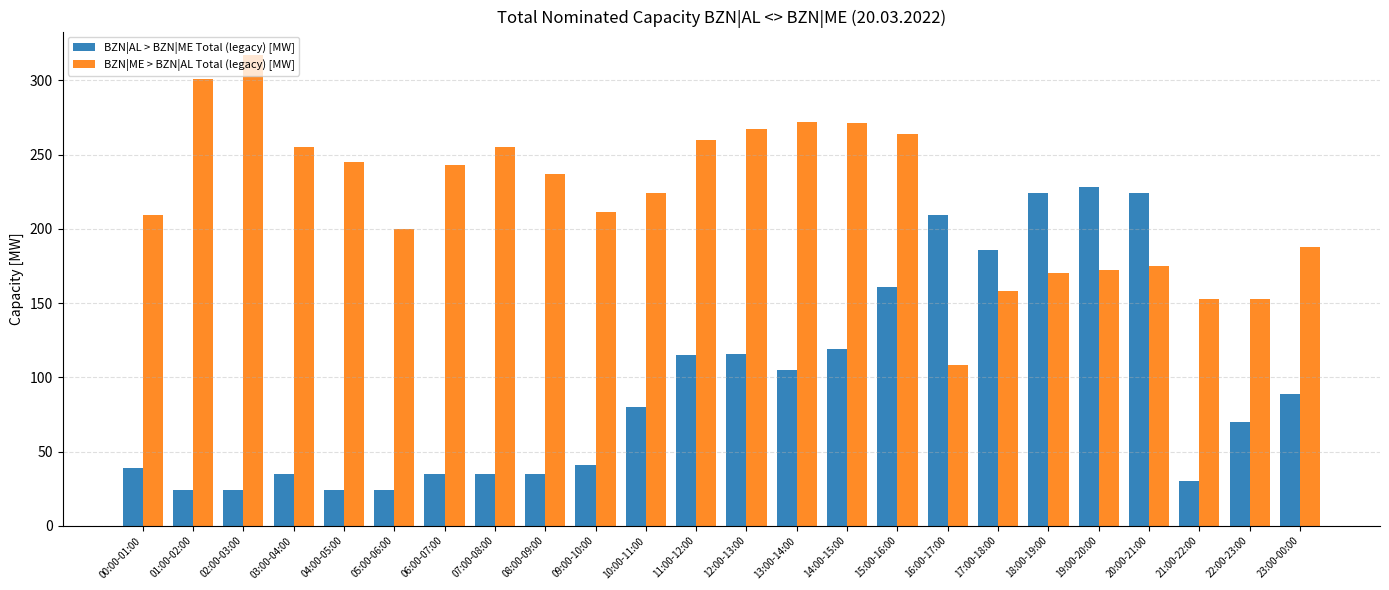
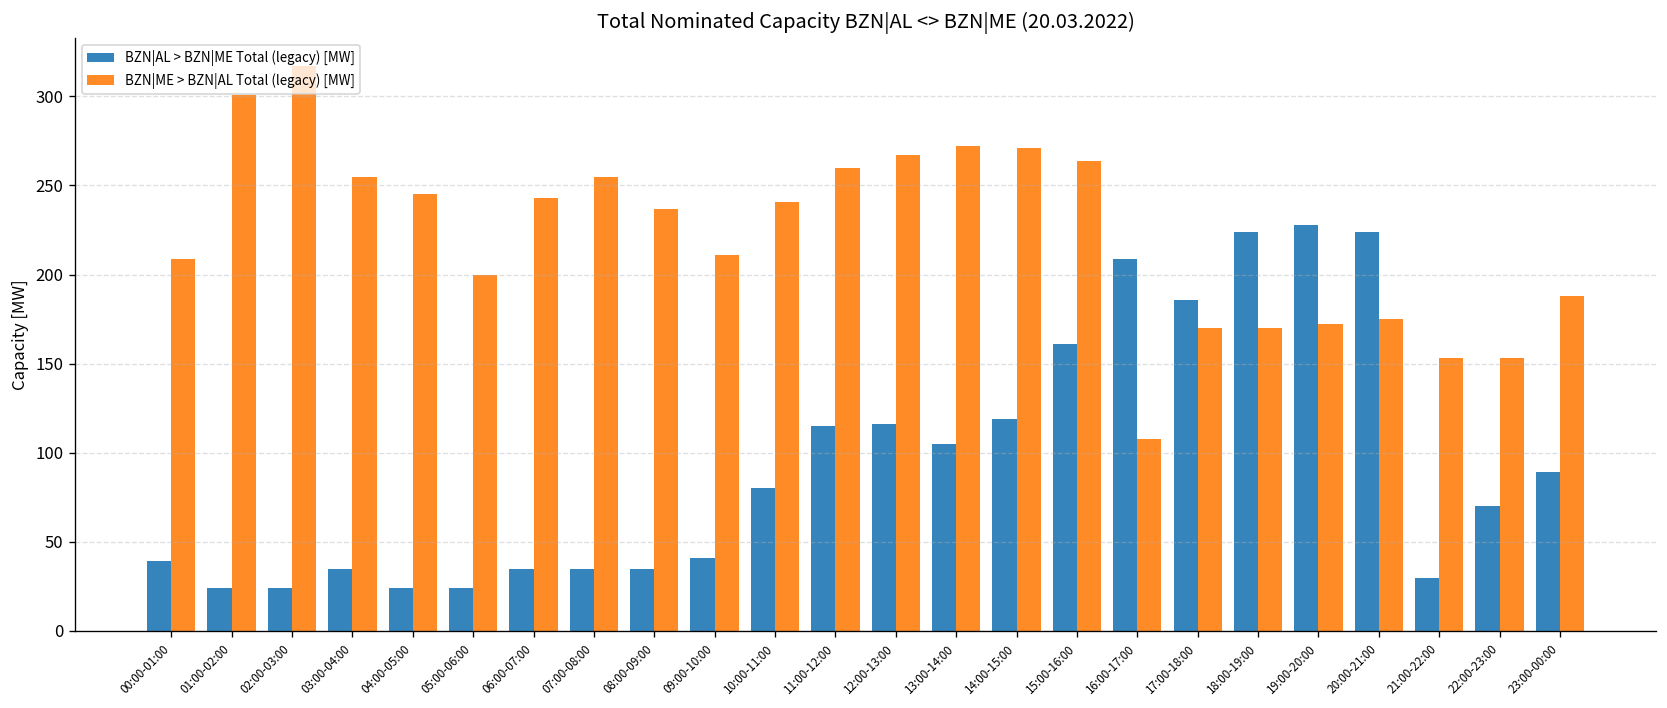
BZN|ME > BZN|AL Total (legacy) [MW], 10:00-11:00: 224 -> 241
BZN|ME > BZN|AL Total (legacy) [MW], 17:00-18:00: 158 -> 170
